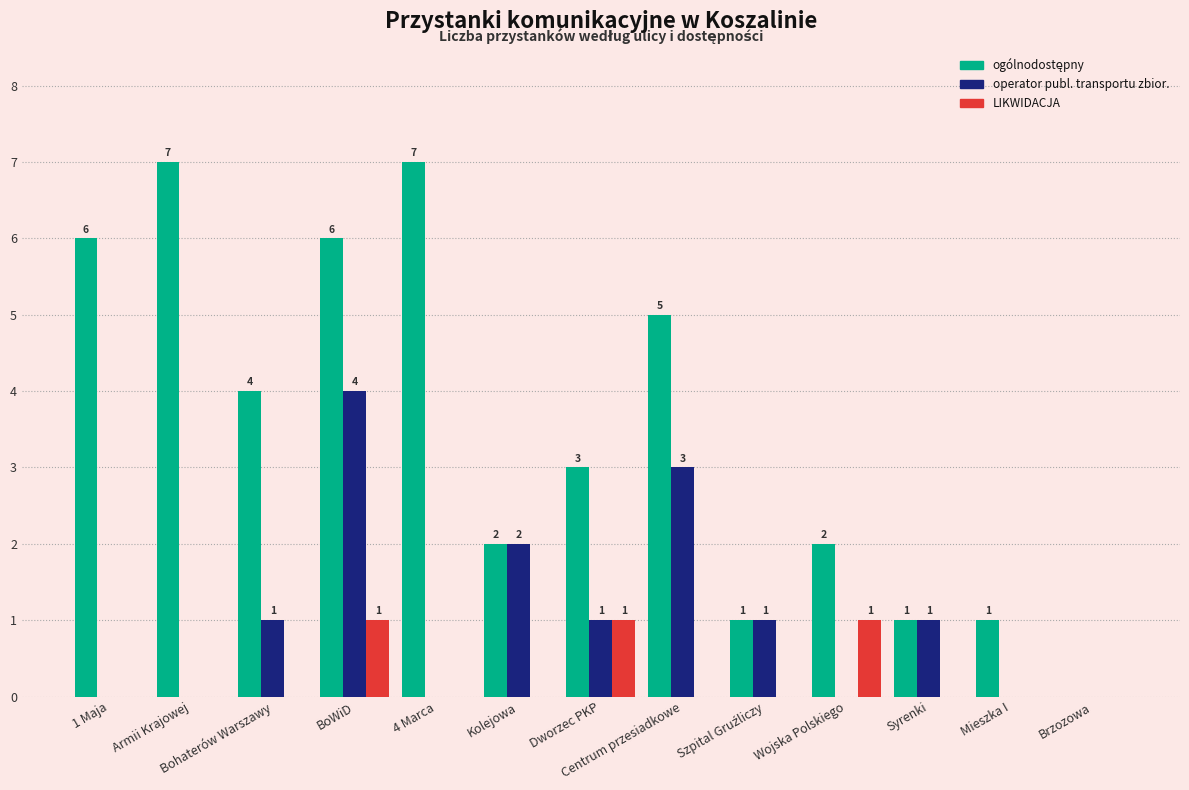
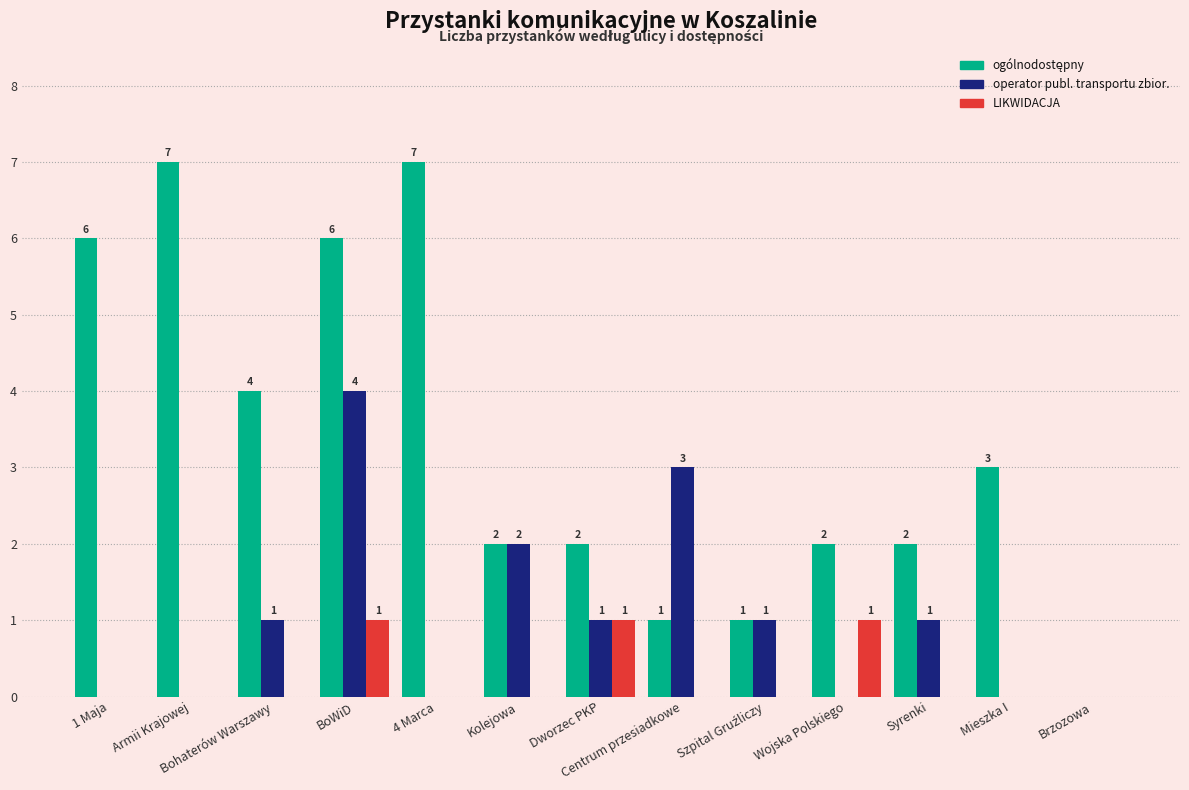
ogólnodostępny, Dworzec PKP: 3 -> 2
ogólnodostępny, Centrum przesiadkowe: 5 -> 1
ogólnodostępny, Syrenki: 1 -> 2
ogólnodostępny, Mieszka I: 1 -> 3
